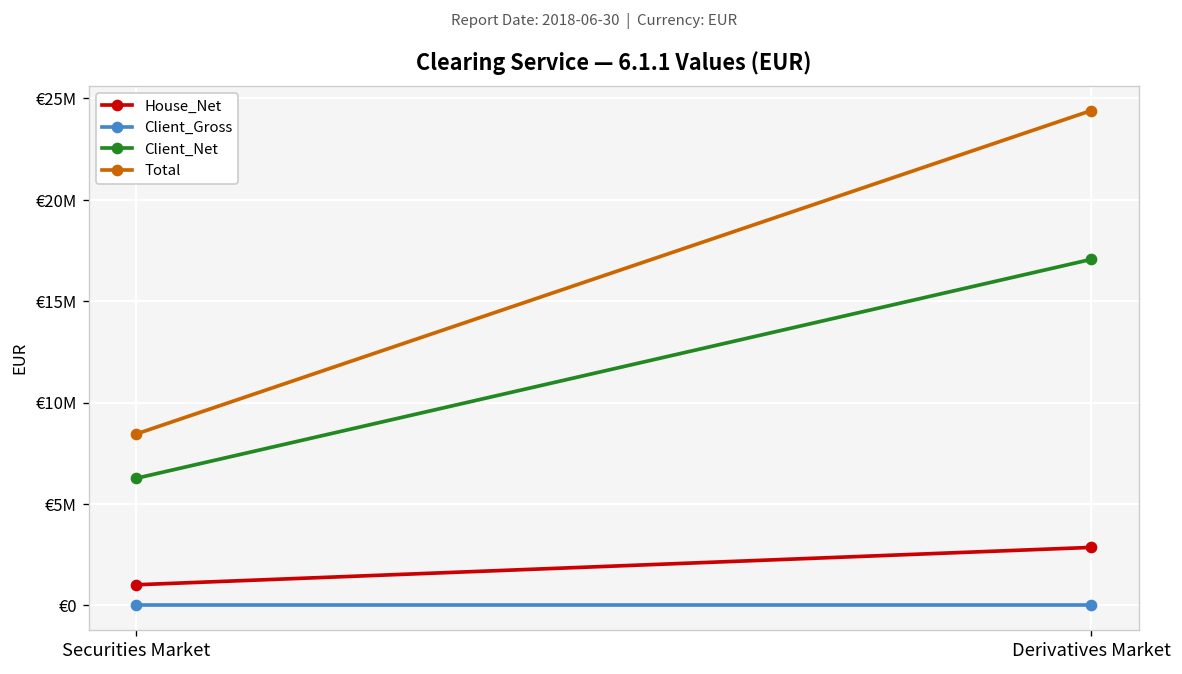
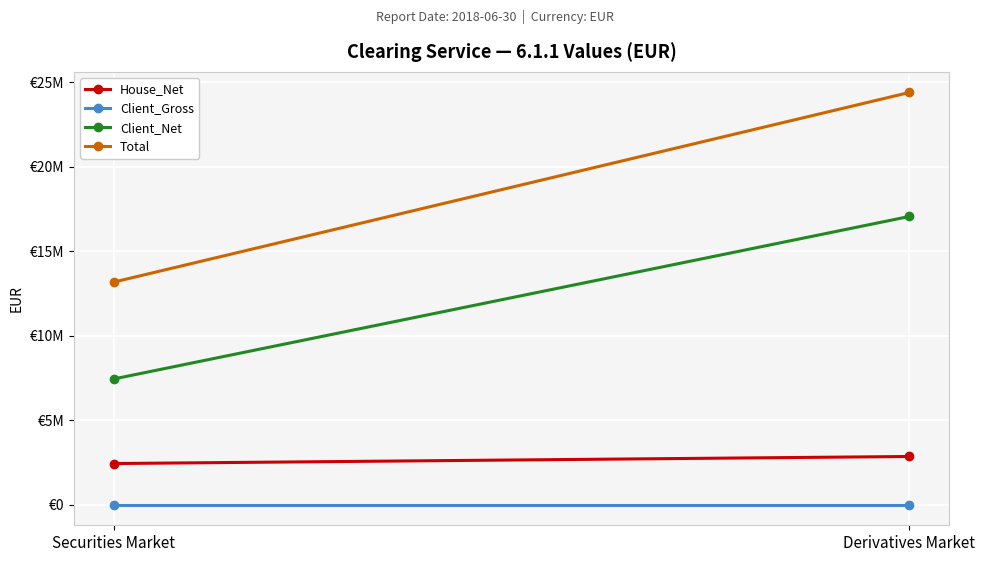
House_Net, Securities Market: €1000000 -> €2400000
Client_Net, Securities Market: €6300000 -> €7400000
Total, Securities Market: €8400000 -> €13200000
